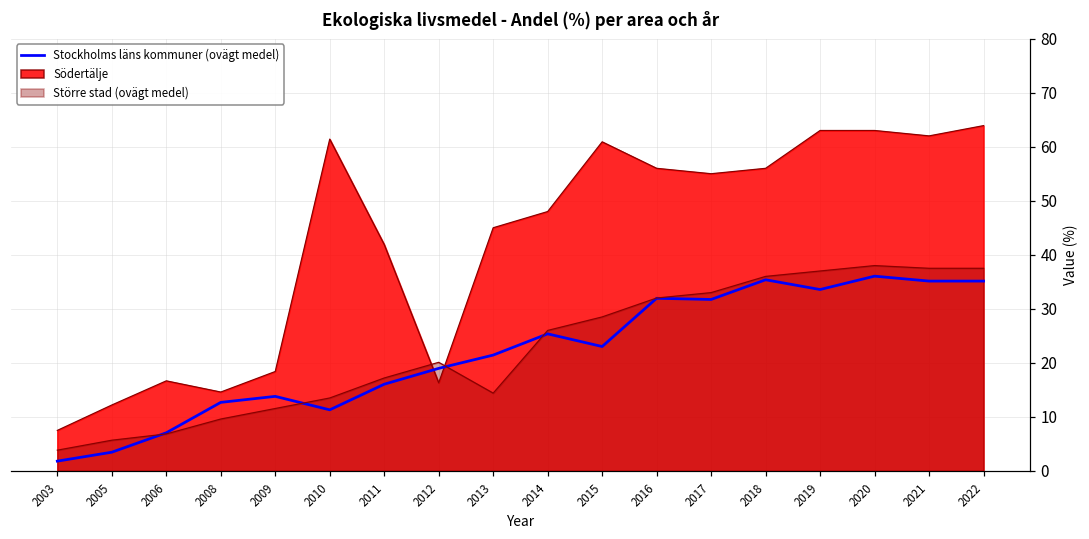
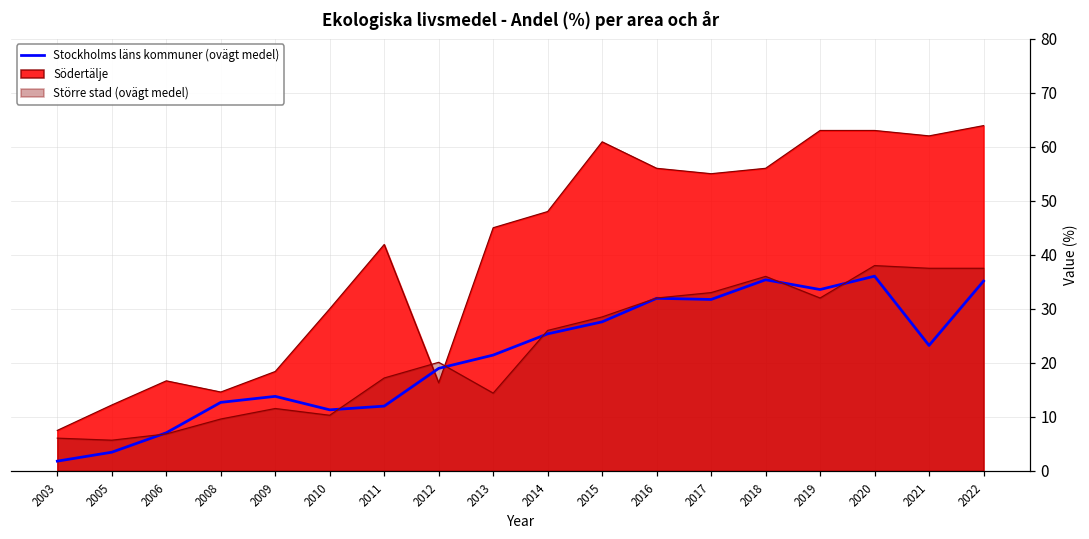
Större stad (ovägt medel), 2003: 4 -> 6
Södertälje, 2010: 61 -> 30
Större stad (ovägt medel), 2010: 14 -> 10
Stockholms läns kommuner (ovägt medel), 2011: 16 -> 12
Stockholms läns kommuner (ovägt medel), 2015: 23 -> 28
Större stad (ovägt medel), 2019: 37 -> 32
Stockholms läns kommuner (ovägt medel), 2021: 35 -> 23
